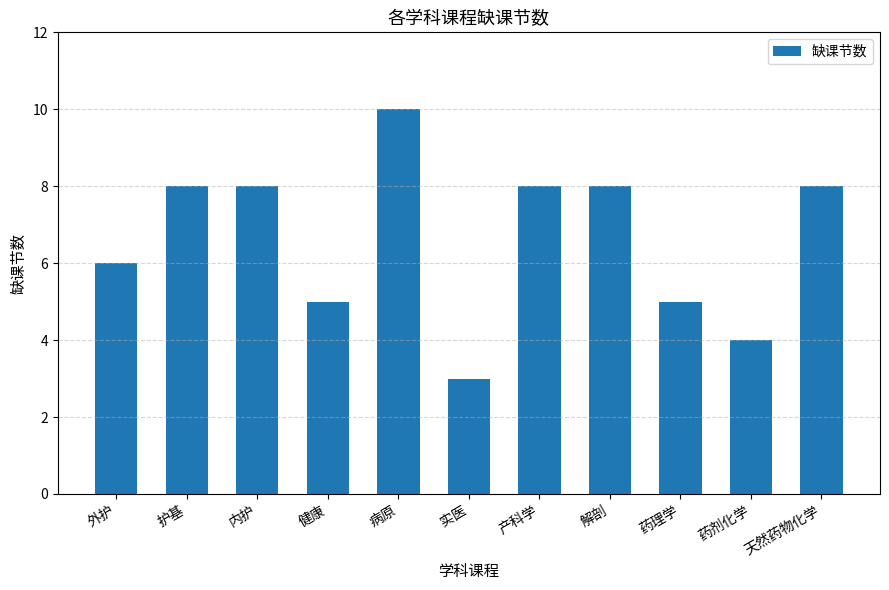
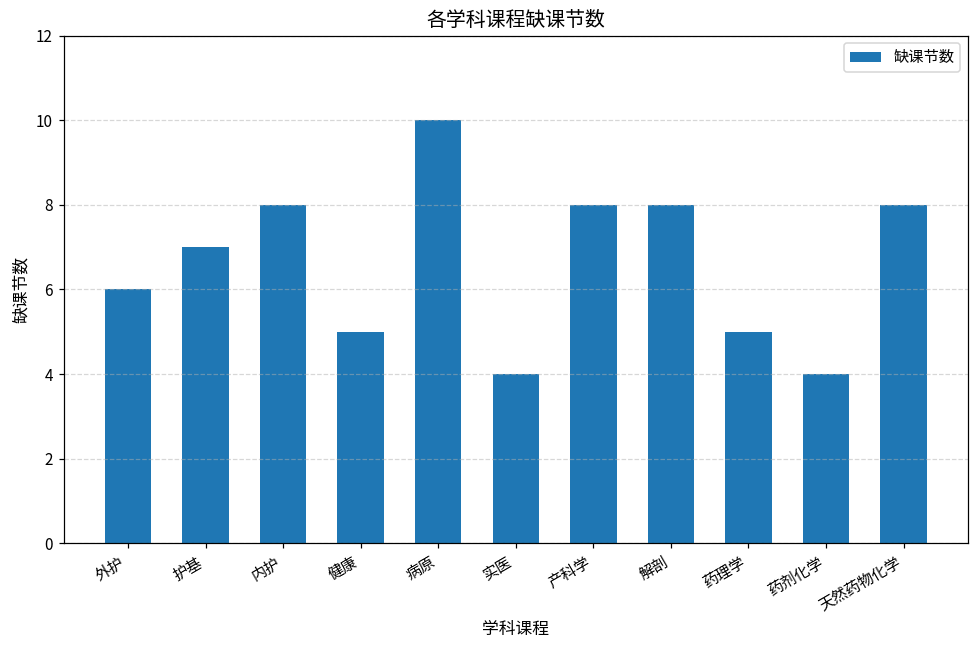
护基: 8 -> 7
实医: 3 -> 4
